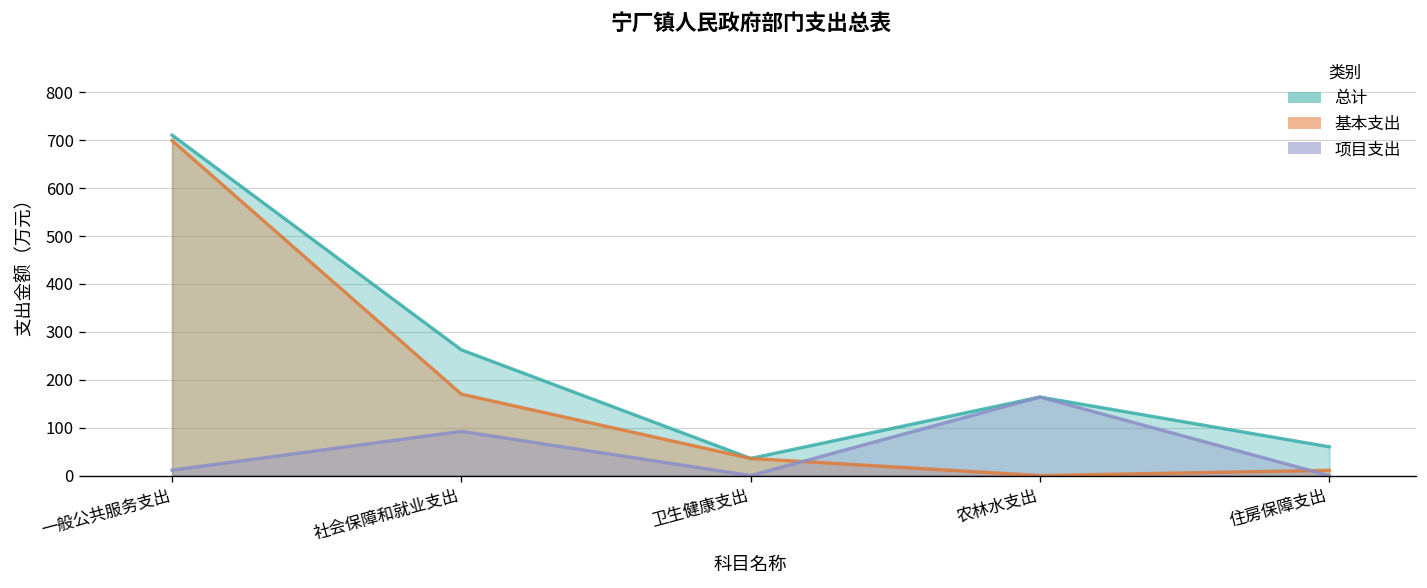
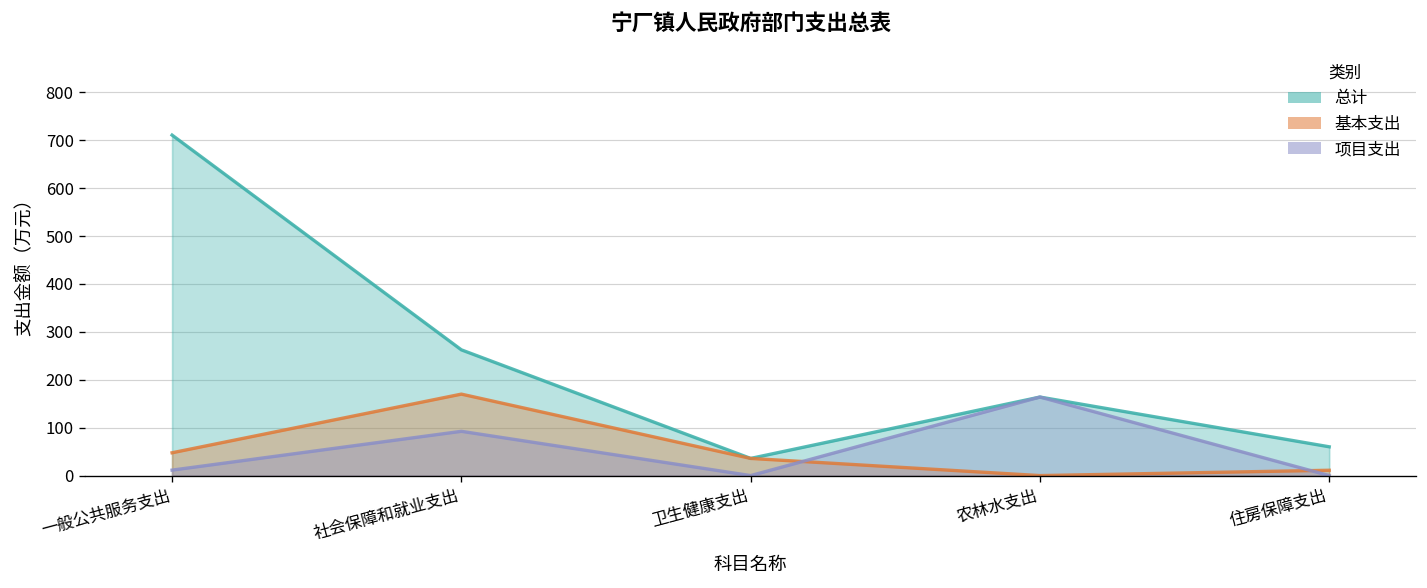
基本支出, 一般公共服务支出: 700 -> 50
